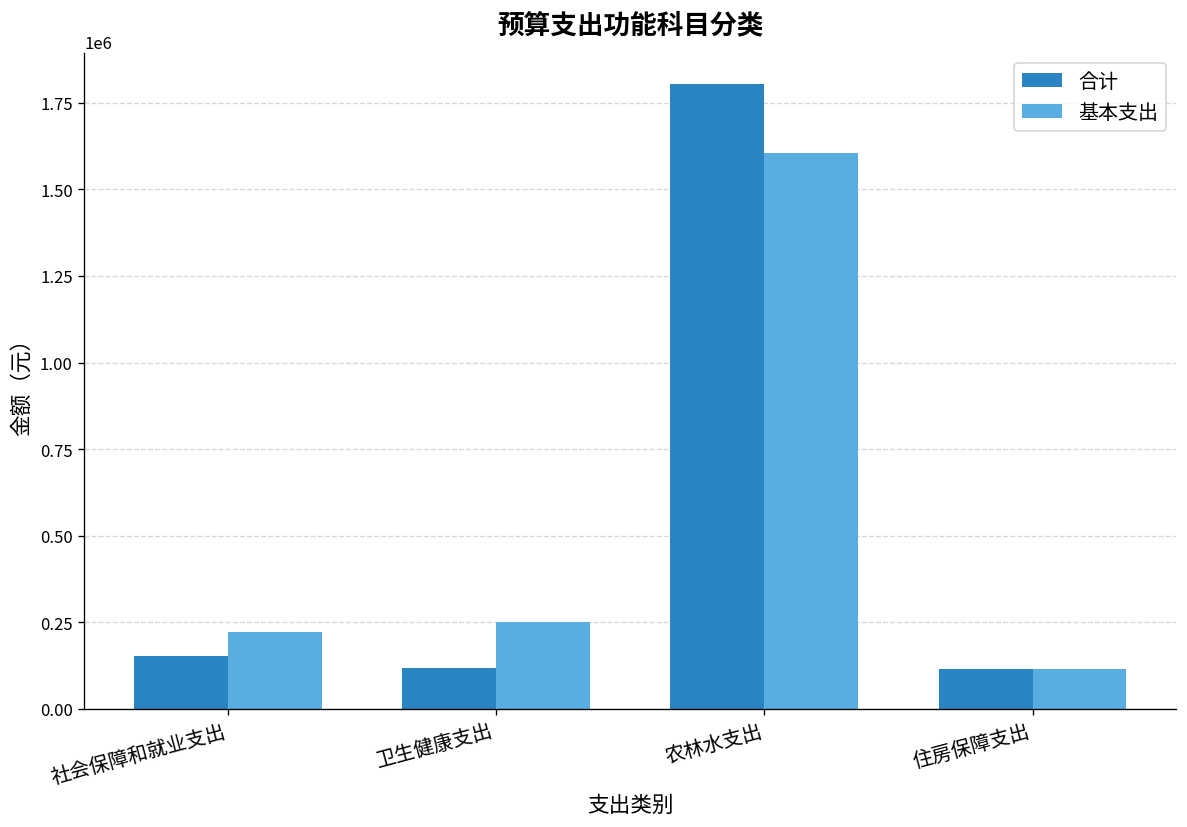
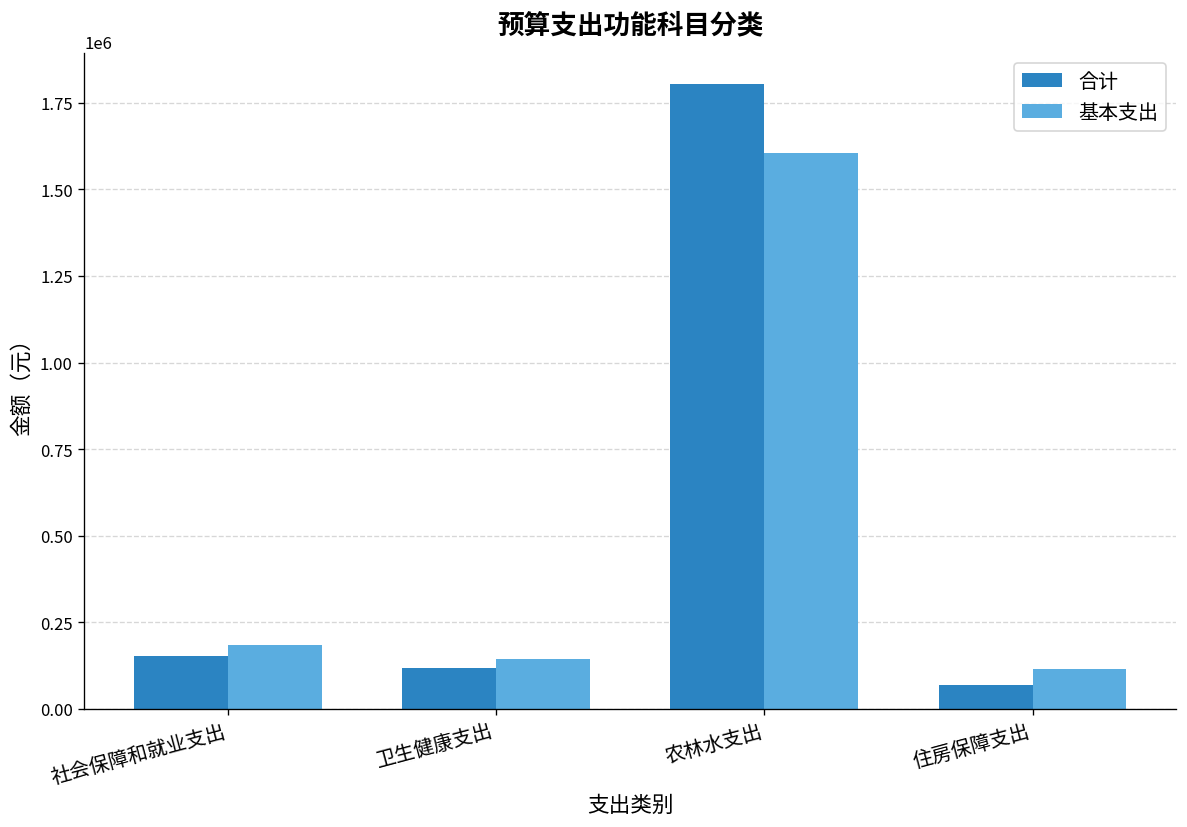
基本支出, 社会保障和就业支出: 220000 -> 180000
基本支出, 卫生健康支出: 250000 -> 150000
合计, 住房保障支出: 110000 -> 70000
